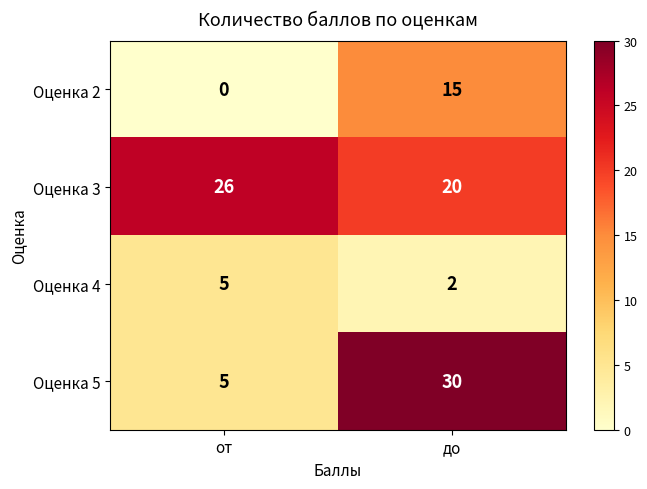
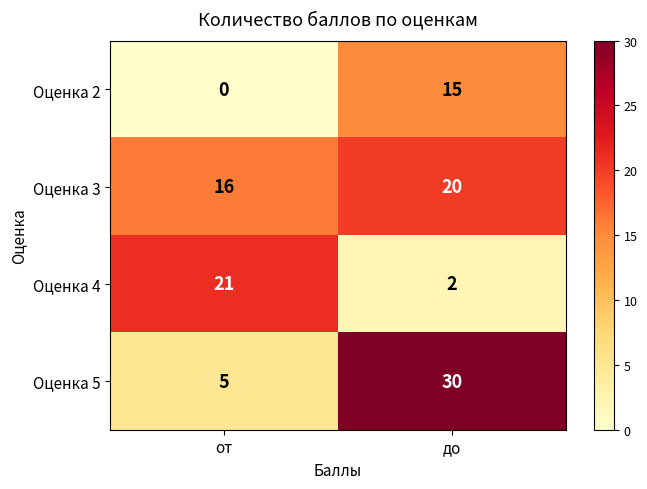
Оценка 3, от: 26 -> 16
Оценка 4, от: 5 -> 21
